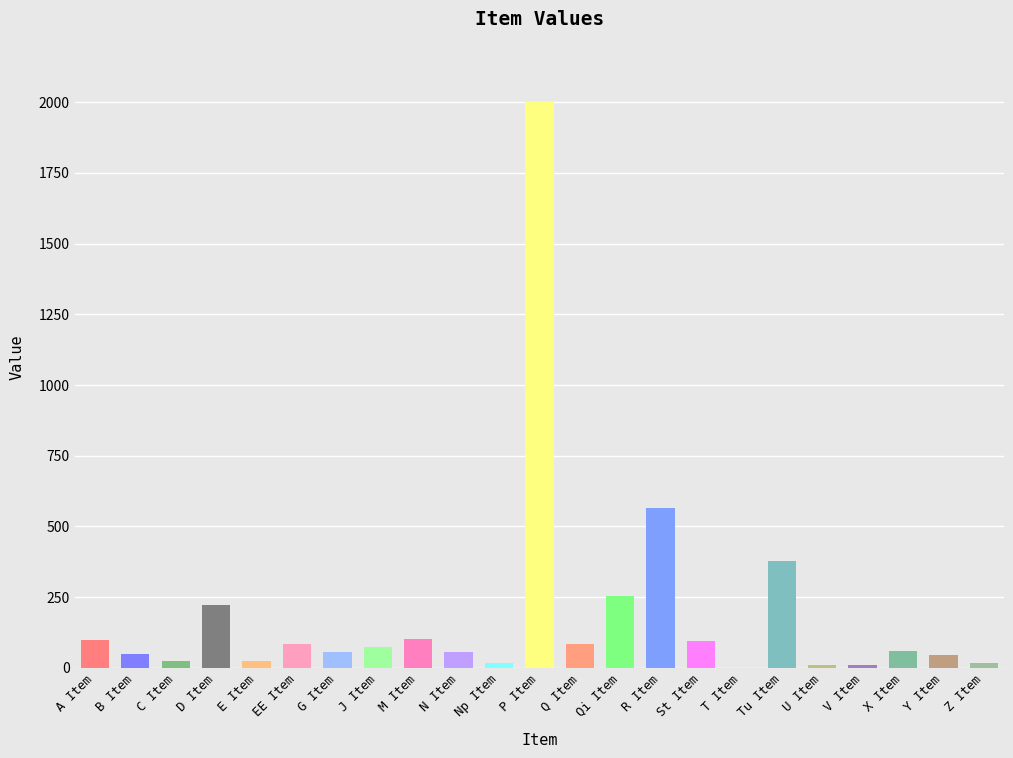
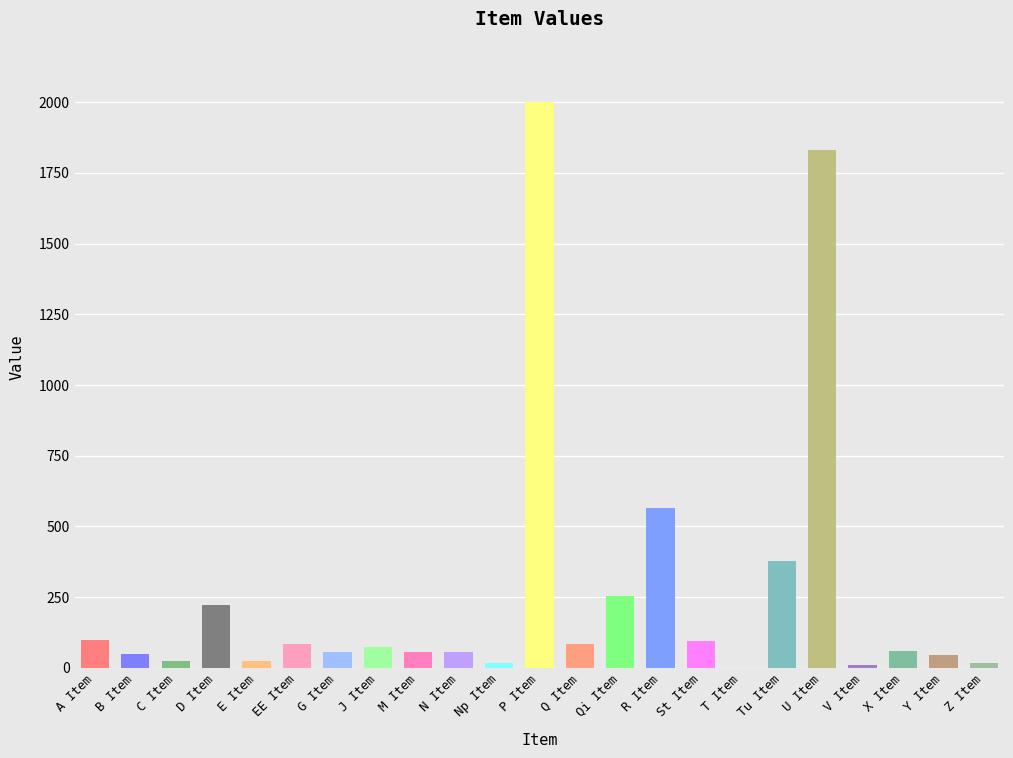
M Item: 100 -> 60
U Item: 10 -> 1830
